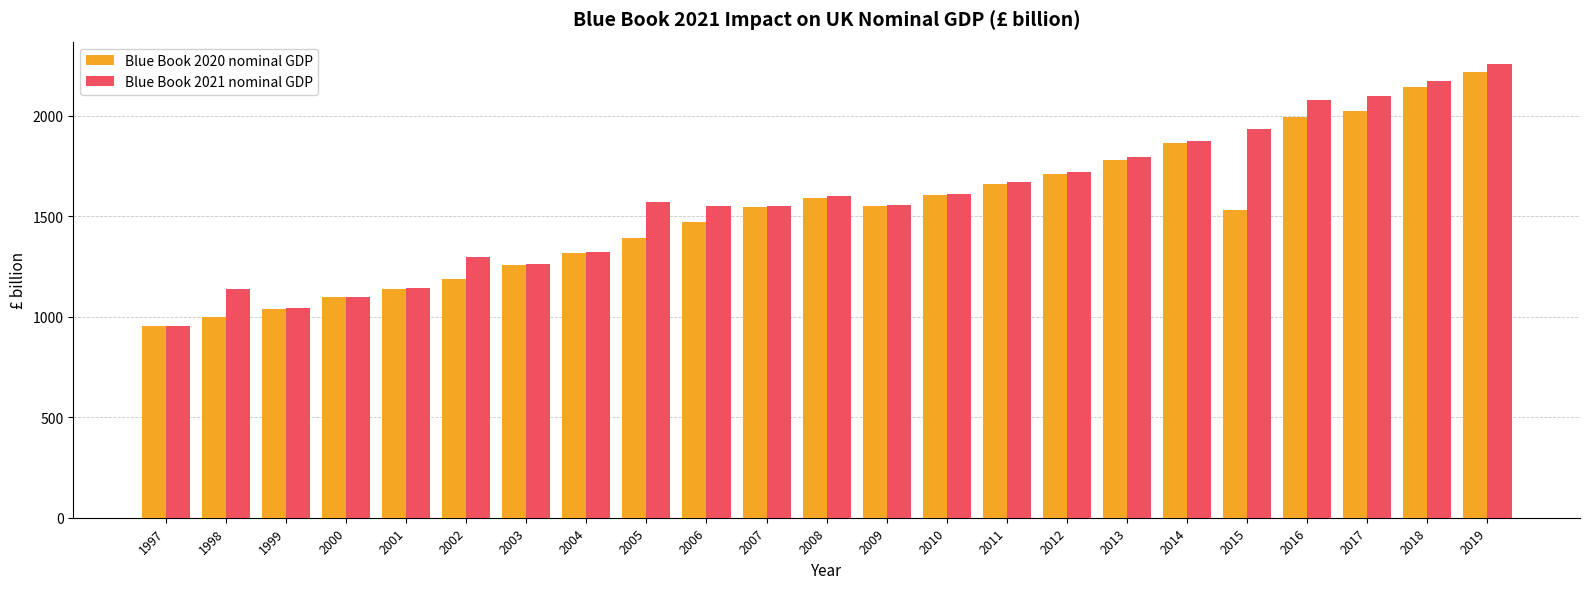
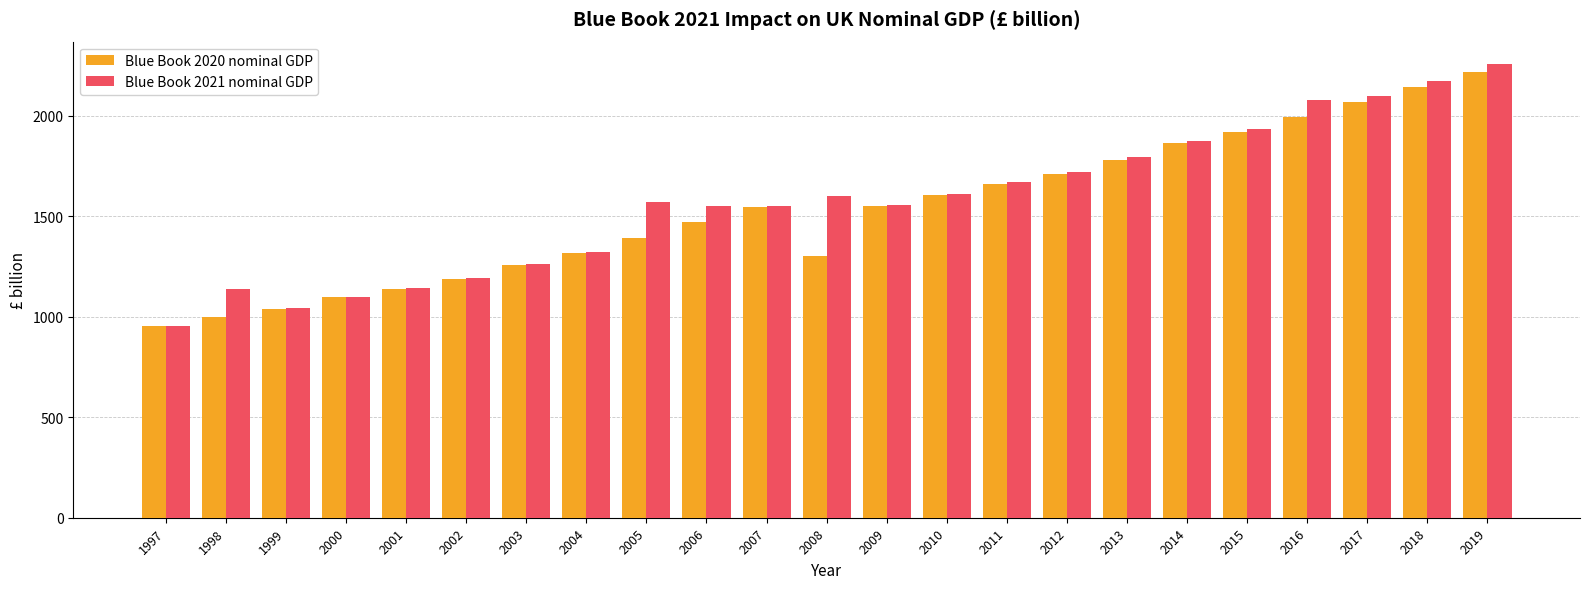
Blue Book 2021 nominal GDP, 2002: 1300 -> 1190
Blue Book 2020 nominal GDP, 2008: 1590 -> 1300
Blue Book 2020 nominal GDP, 2015: 1530 -> 1920
Blue Book 2020 nominal GDP, 2017: 2020 -> 2070
